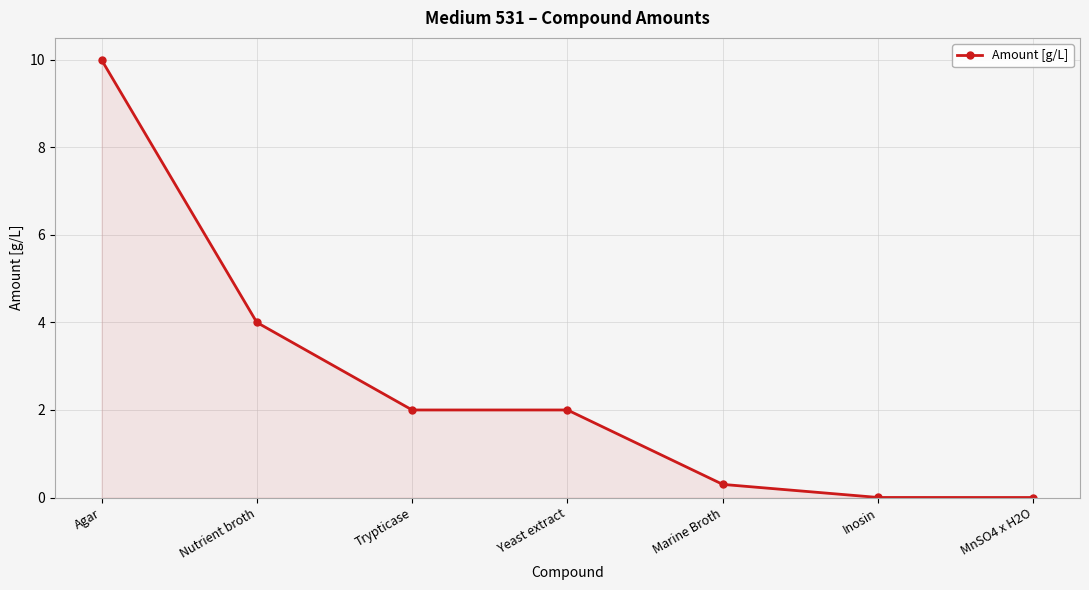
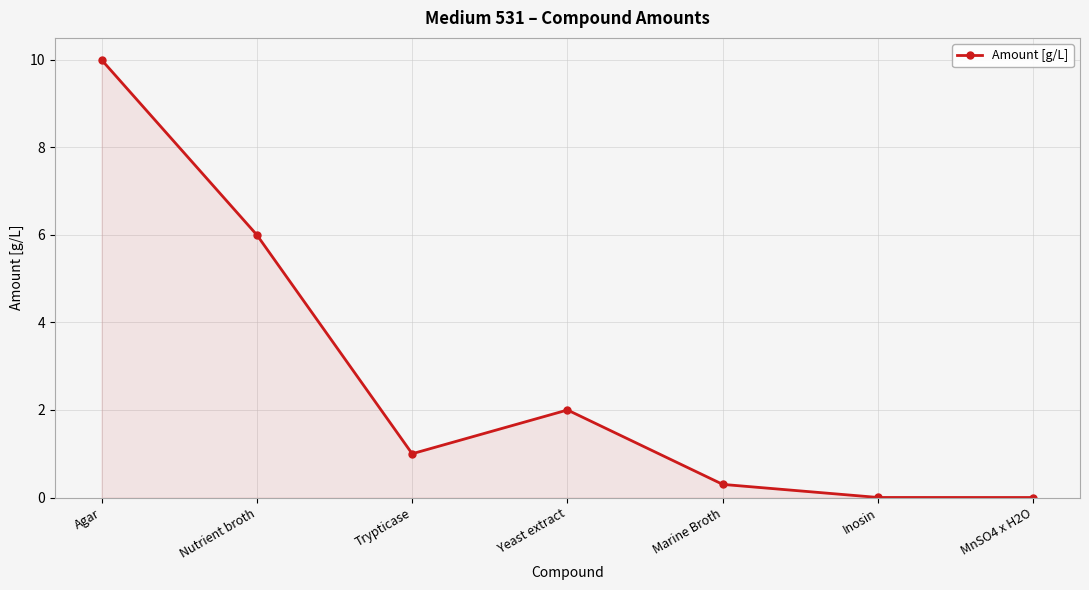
Nutrient broth: 4 -> 6
Trypticase: 2 -> 1
